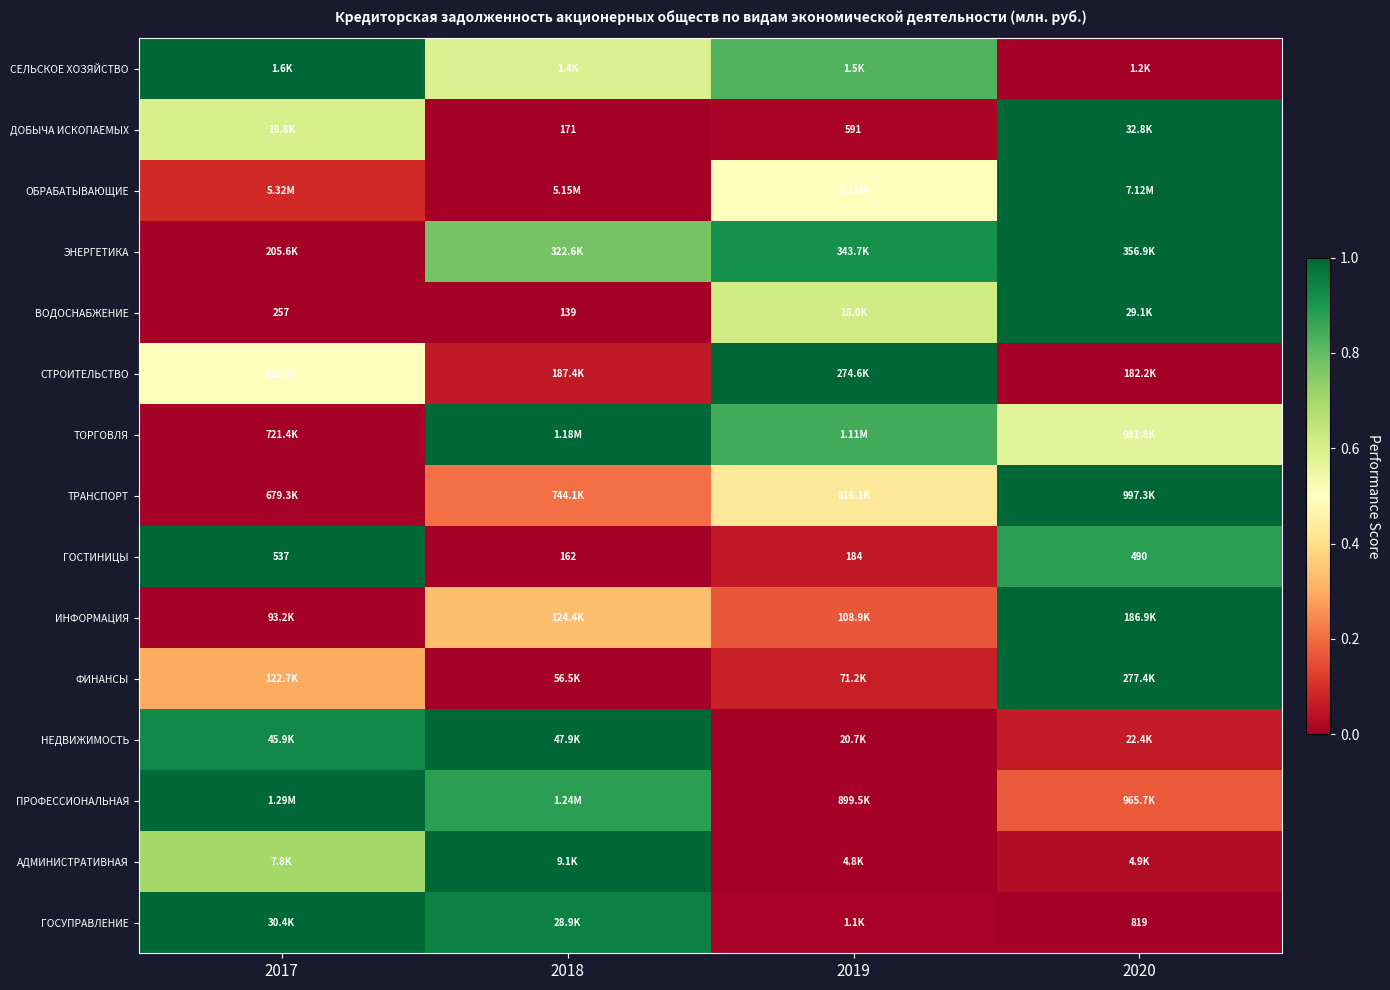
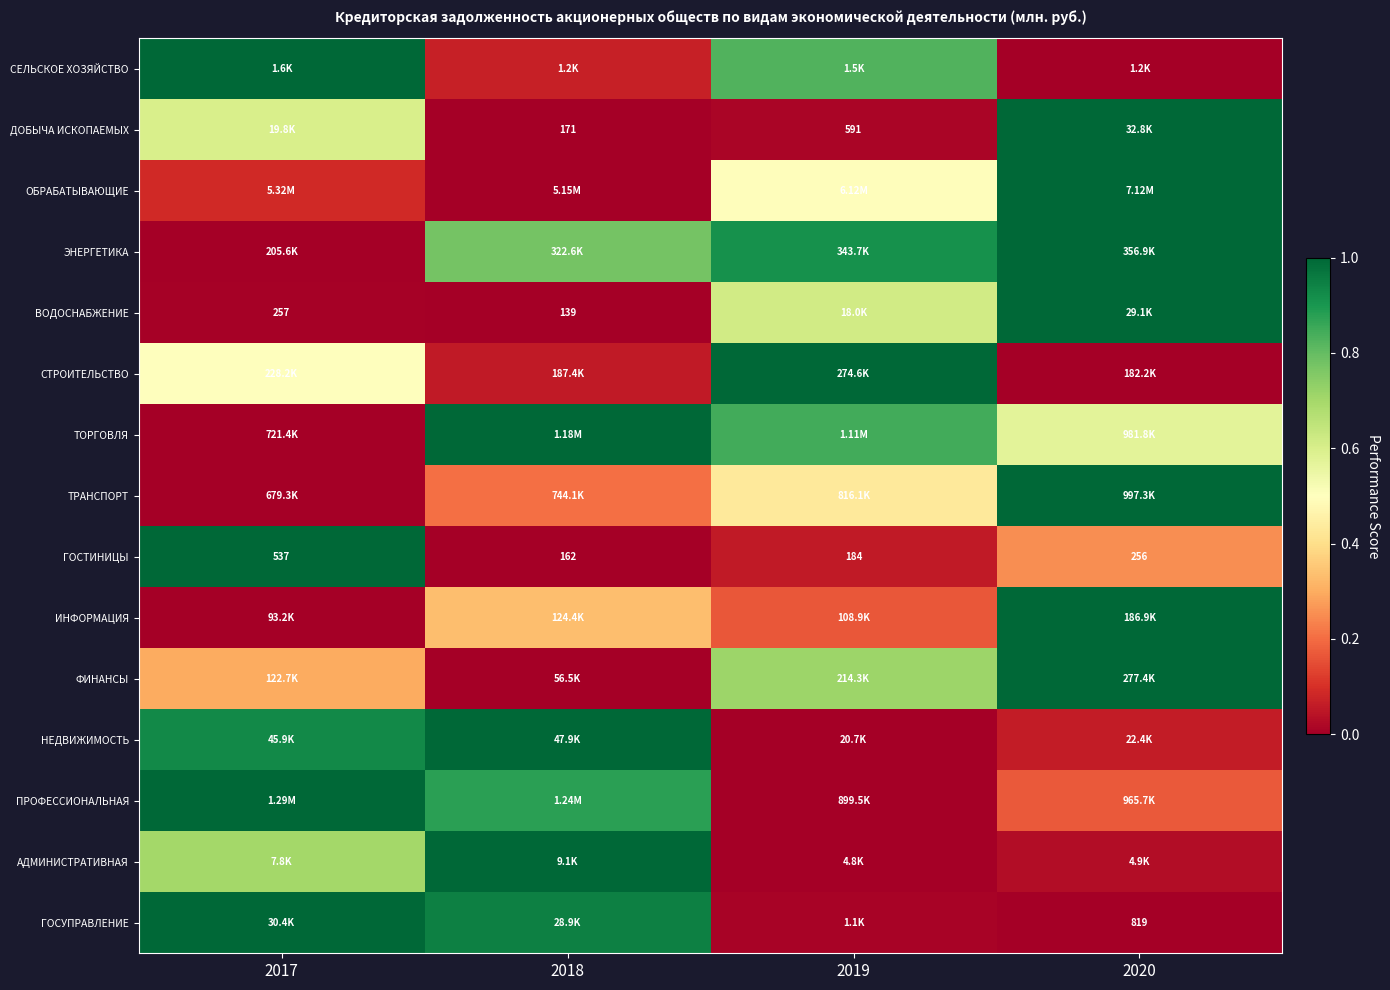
СЕЛЬСКОЕ ХОЗЯЙСТВО, 2018: 1.4K -> 1.2K
ГОСТИНИЦЫ, 2020: 490 -> 256
ФИНАНСЫ, 2019: 71.2K -> 214.3K
